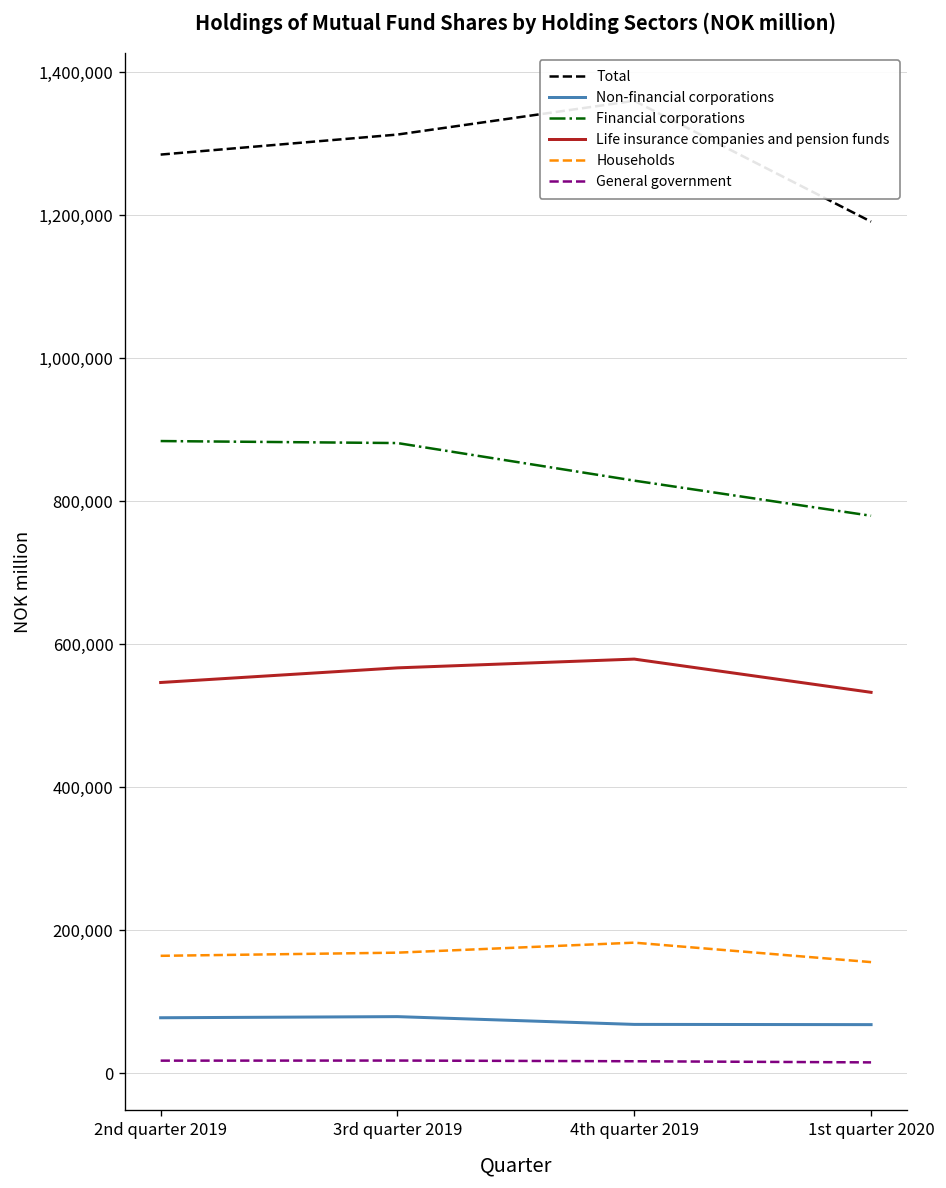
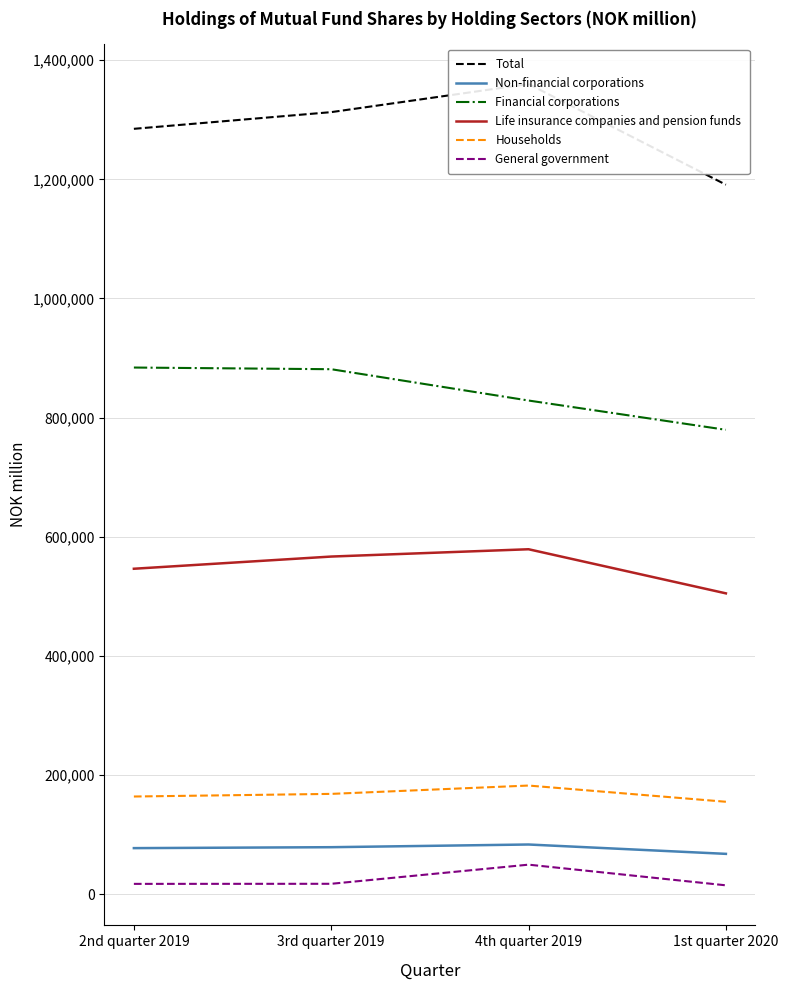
Non-financial corporations, 4th quarter 2019: 70,000 -> 80,000
General government, 4th quarter 2019: 20,000 -> 50,000
Life insurance companies and pension funds, 1st quarter 2020: 530,000 -> 510,000
